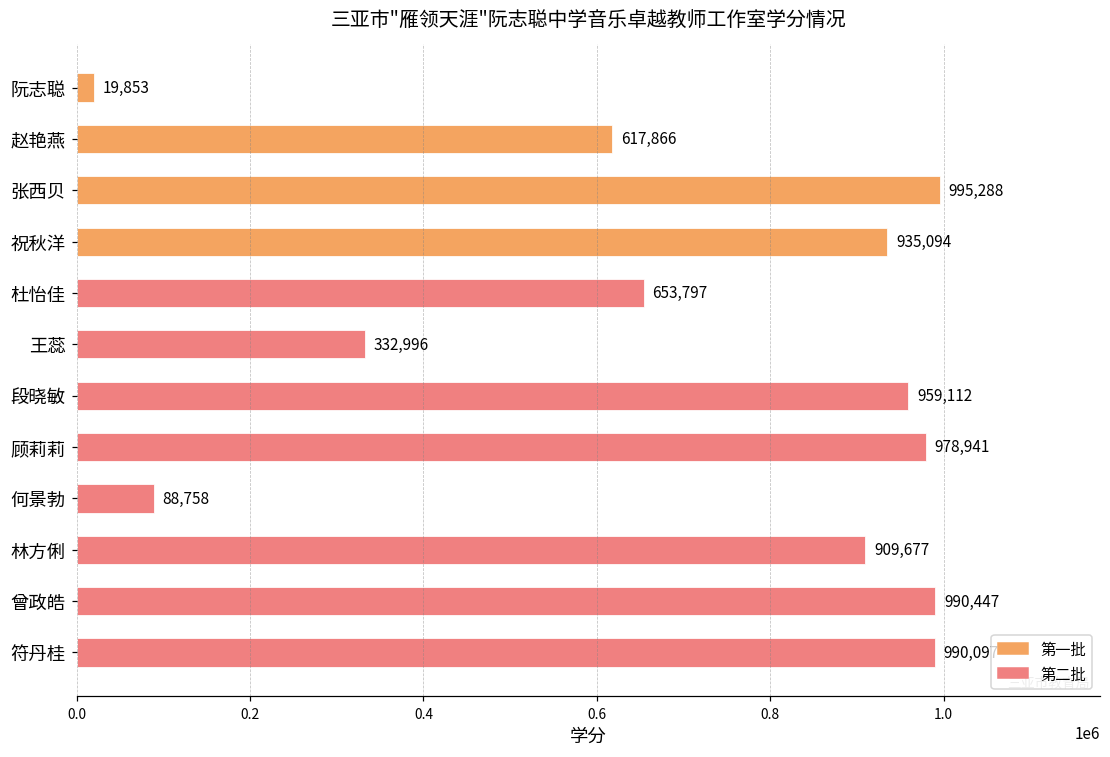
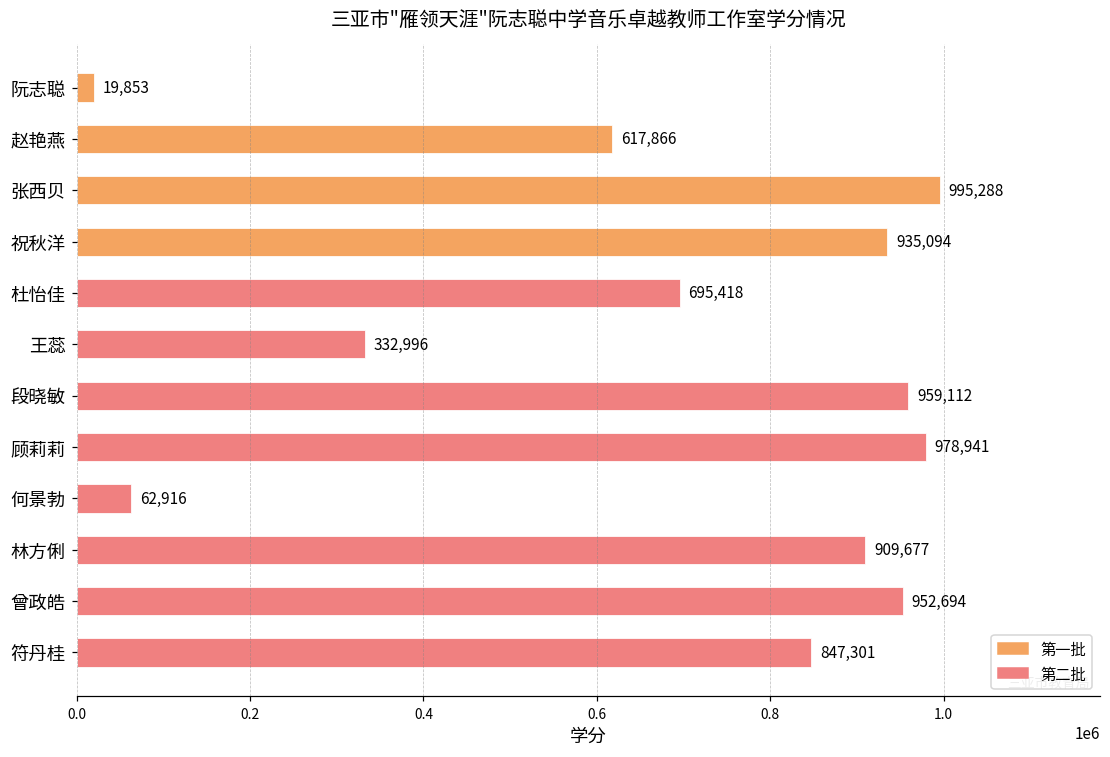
杜怡佳: 653,797 -> 695,418
何景勃: 88,758 -> 62,916
曾政皓: 990,447 -> 952,694
符丹桂: 990000 -> 850000
